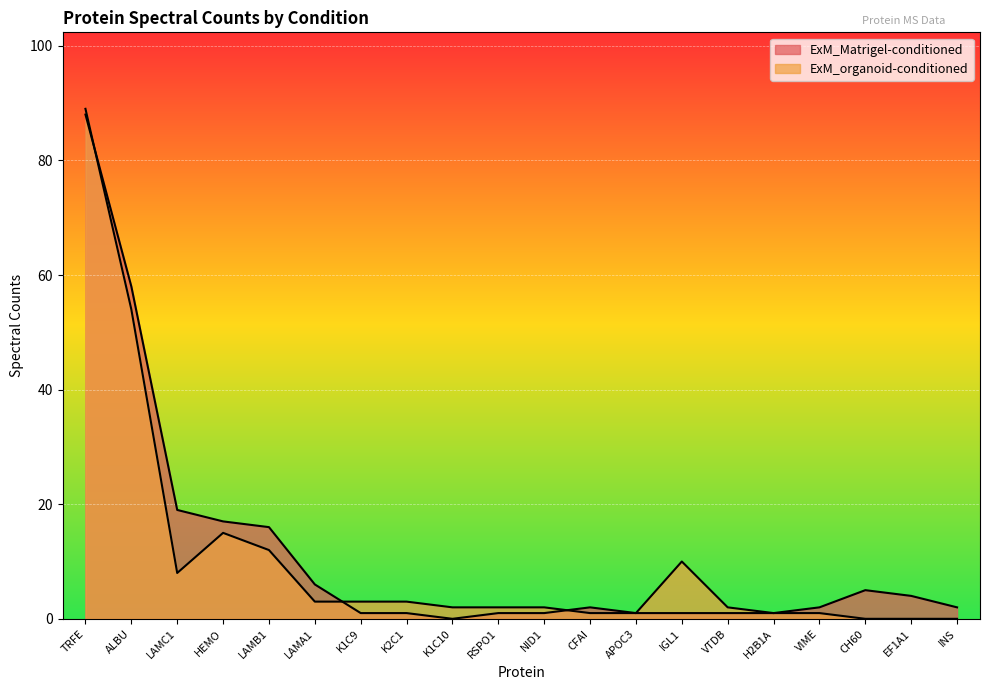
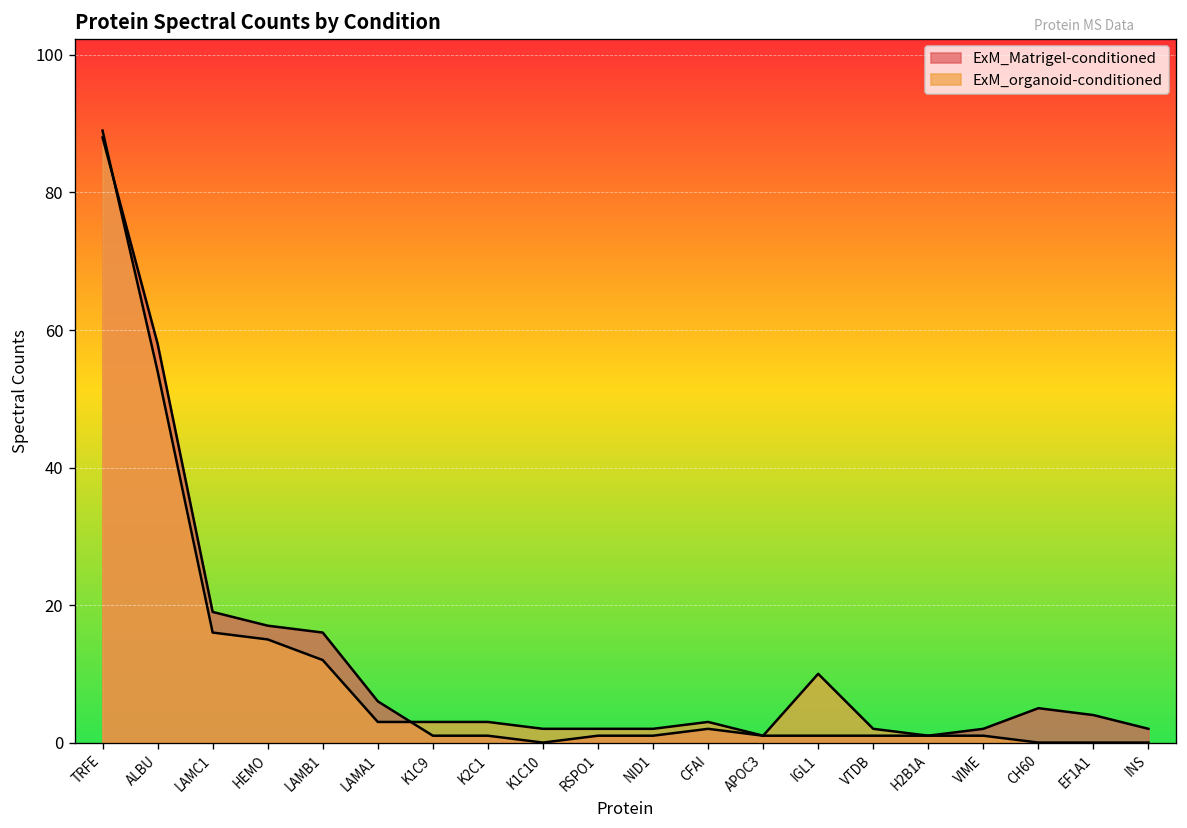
ExM_organoid-conditioned, LAMC1: 8 -> 16
ExM_organoid-conditioned, CFAI: 1 -> 3
